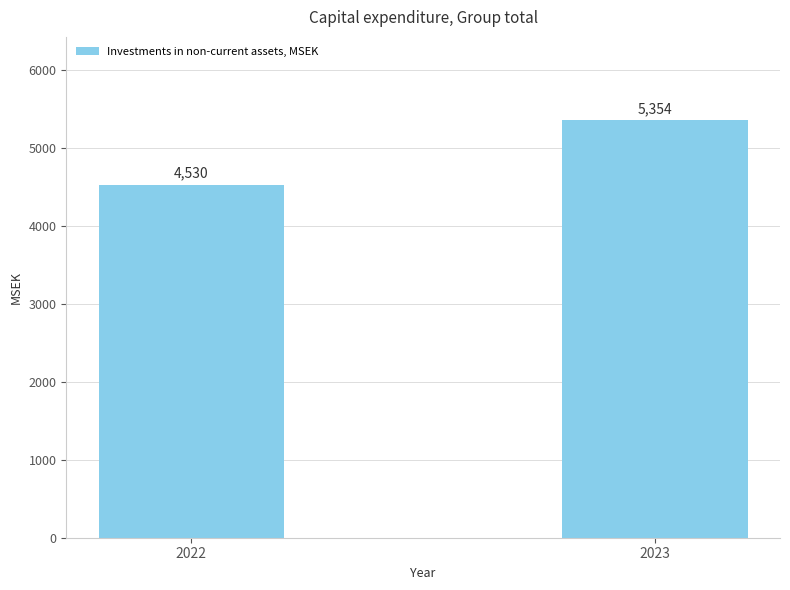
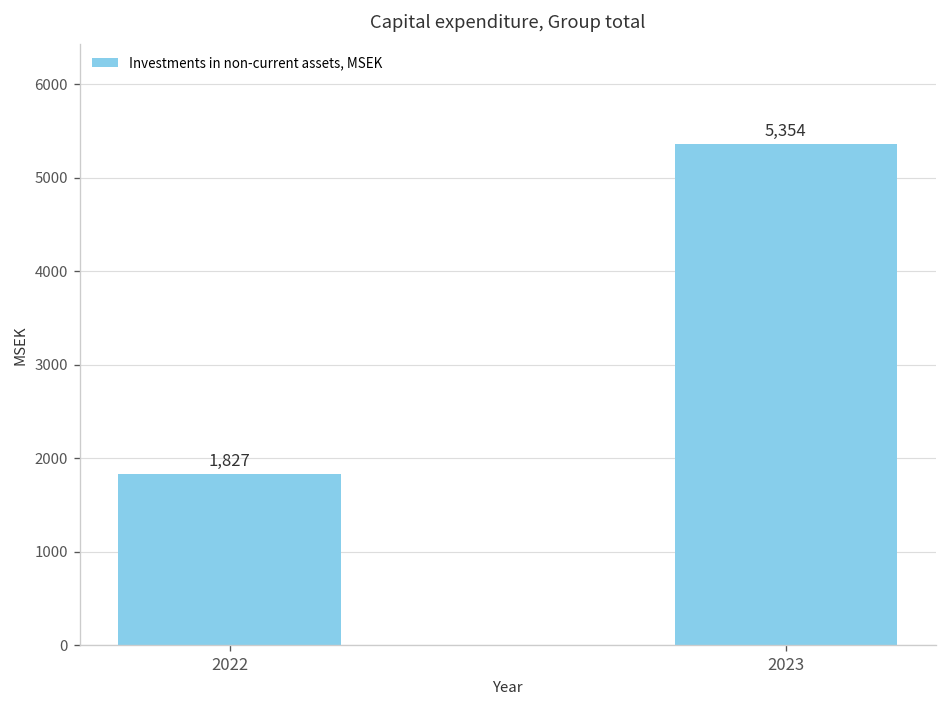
2022: 4,530 -> 1,827
